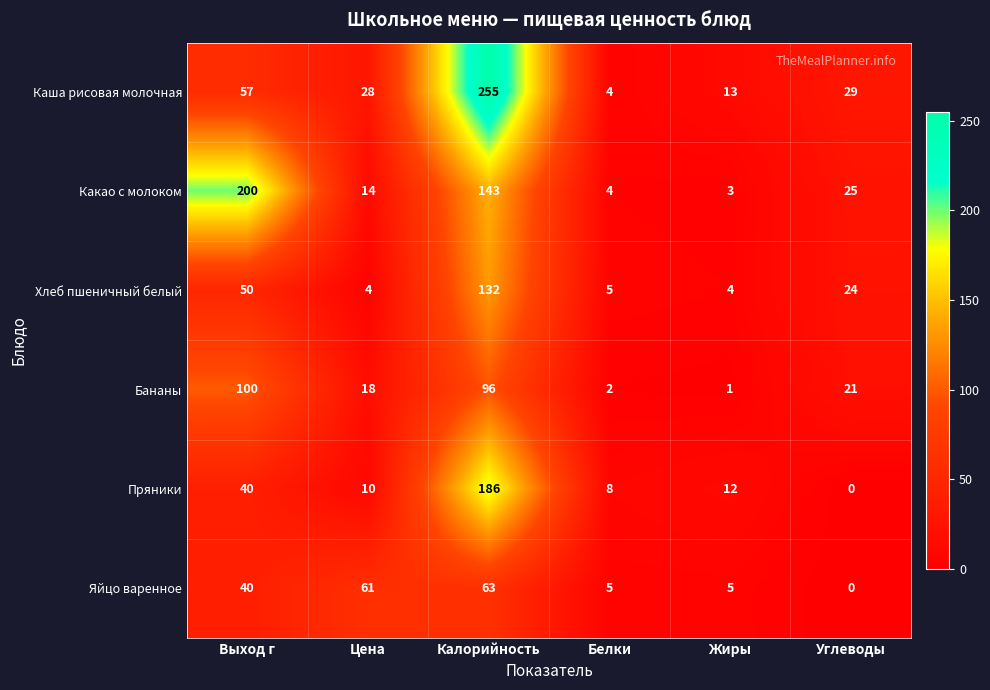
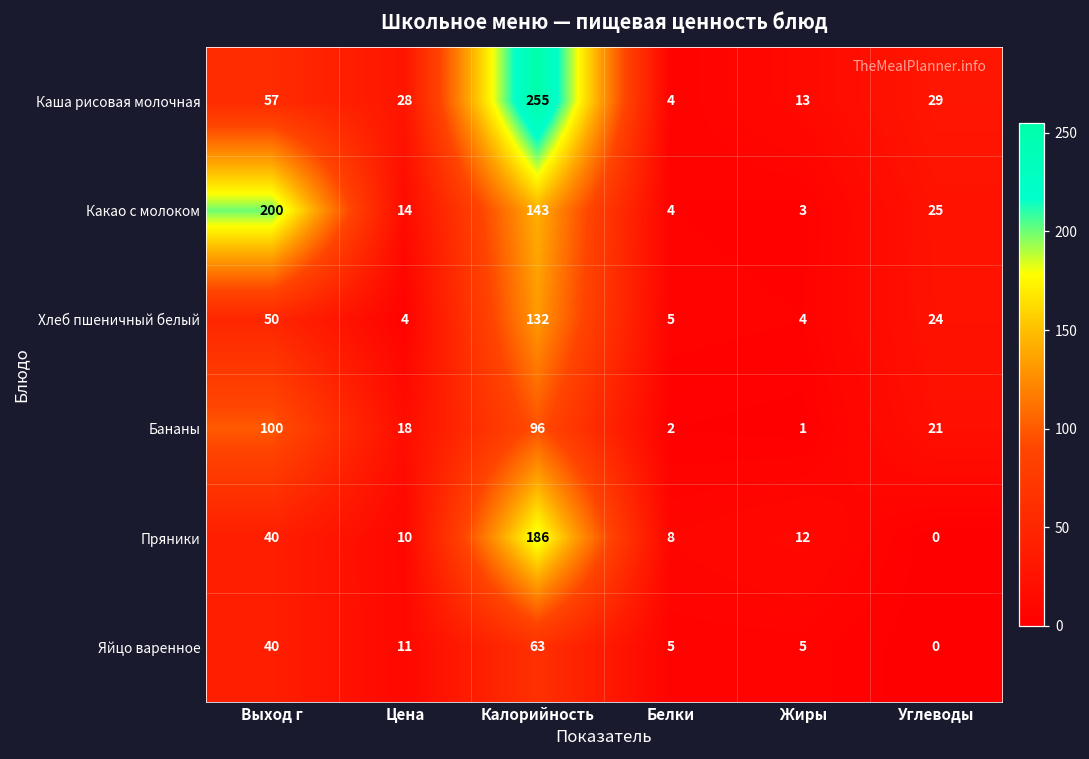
Яйцо варенное, Цена: 61 -> 11
